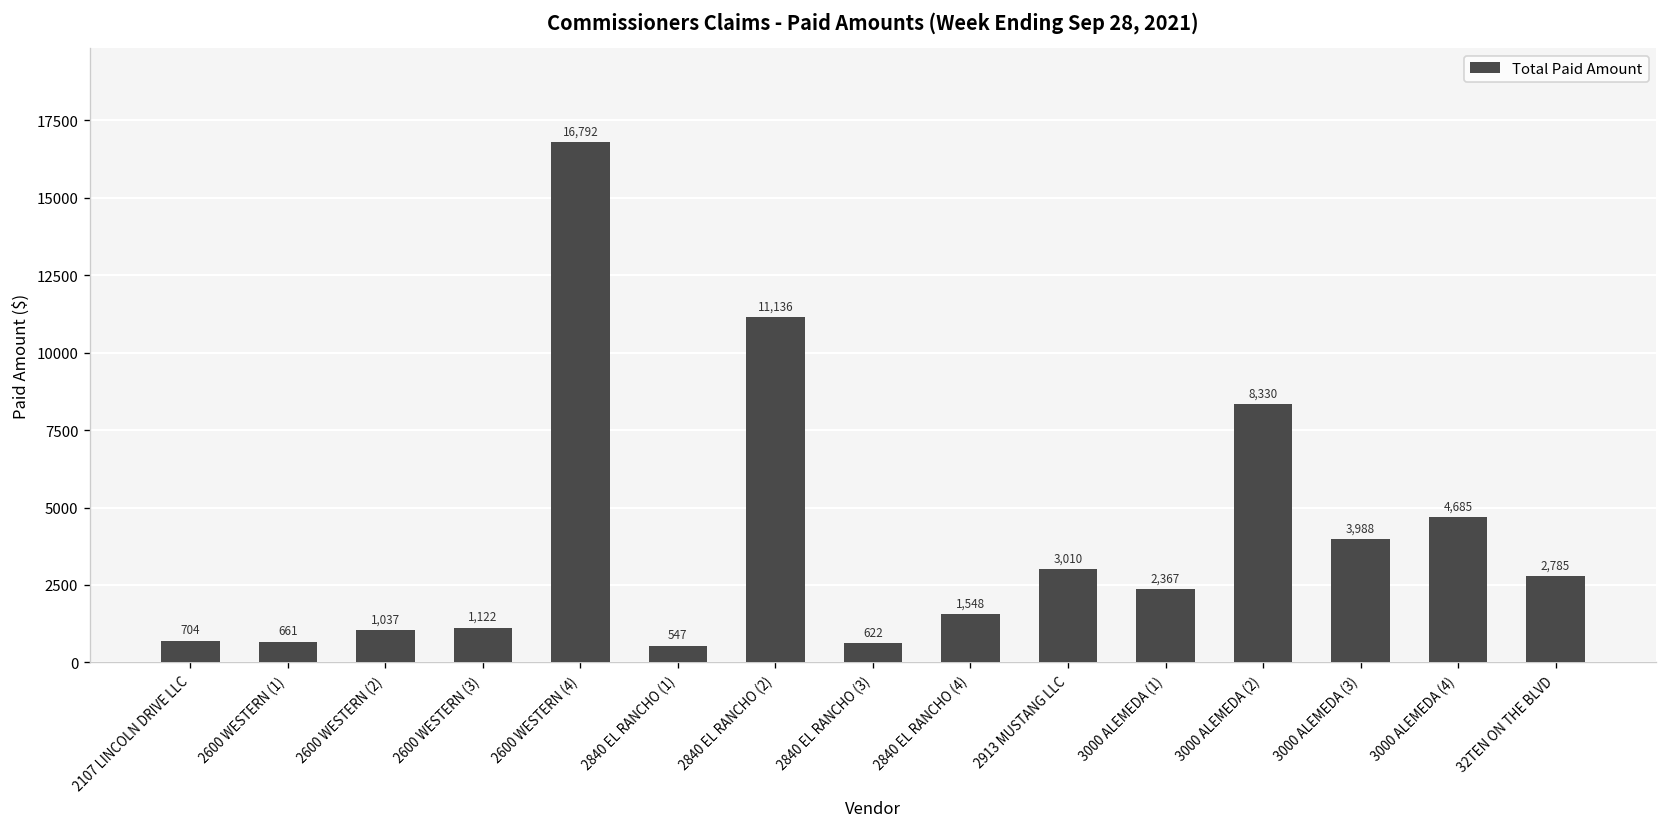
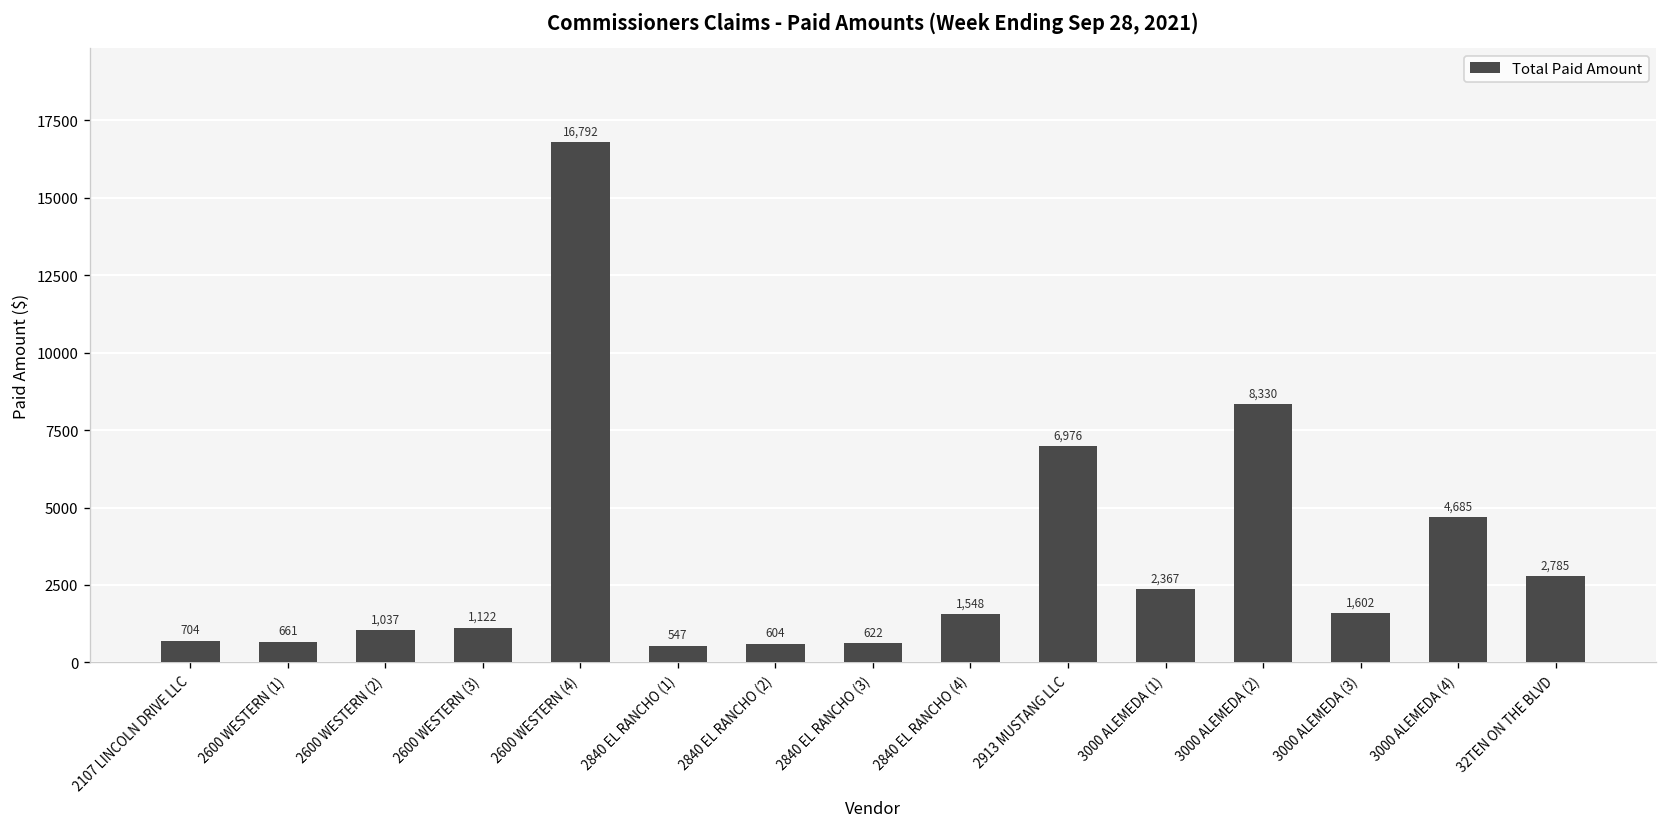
2840 EL RANCHO (2): 11,136 -> 604
2913 MUSTANG LLC: 3,010 -> 6,976
3000 ALEMEDA (3): 3,988 -> 1,602
